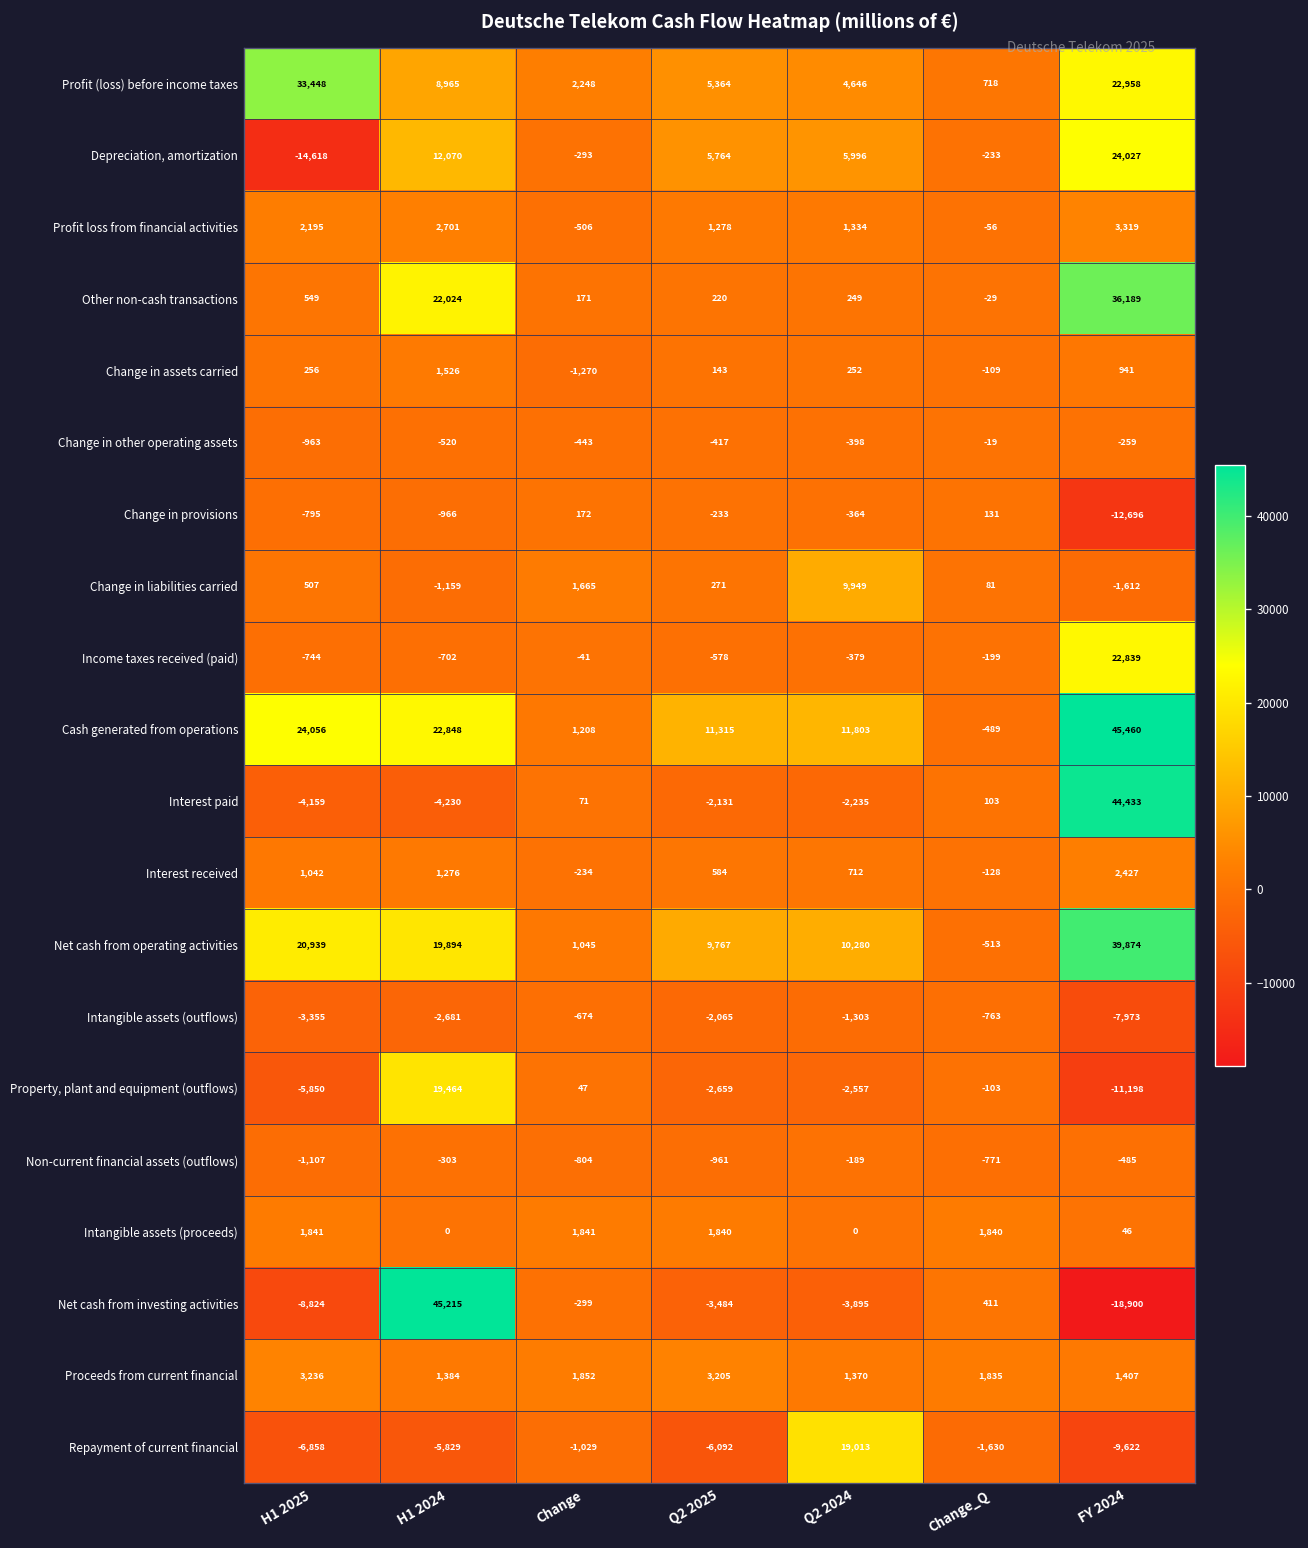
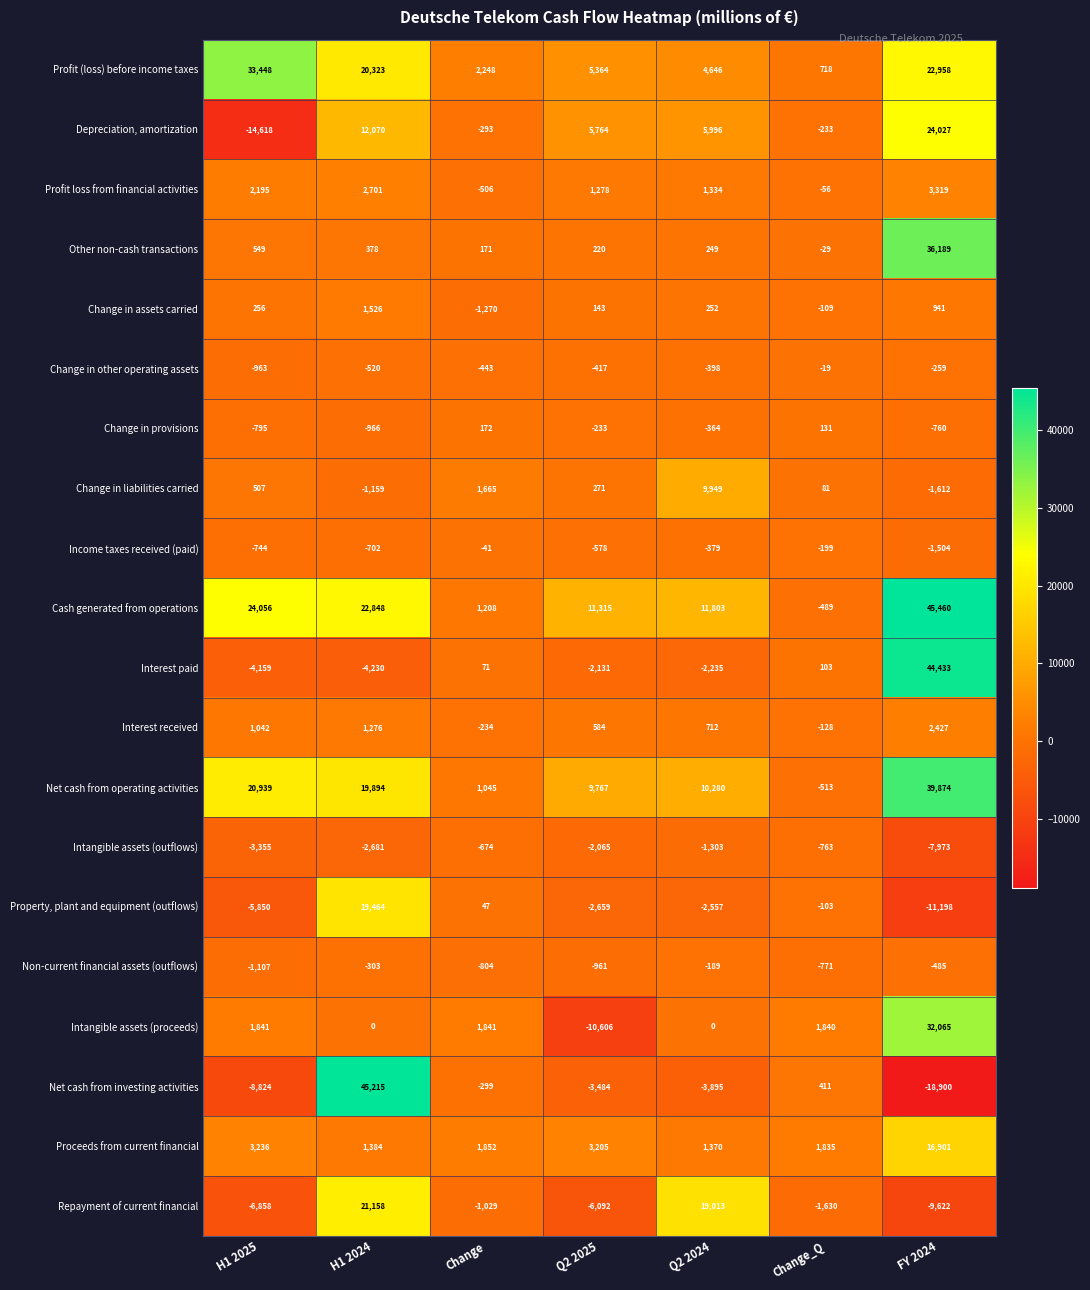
Profit (loss) before income taxes, H1 2024: 8,965 -> 20,323
Other non-cash transactions, H1 2024: 22,024 -> 378
Change in provisions, FY 2024: -12,696 -> -760
Income taxes received (paid), FY 2024: 22,839 -> -1,504
Intangible assets (proceeds), Q2 2025: 1,840 -> -10,606
Intangible assets (proceeds), FY 2024: 46 -> 32,065
Proceeds from current financial, FY 2024: 1,407 -> 16,901
Repayment of current financial, H1 2024: -5,829 -> 21,158
